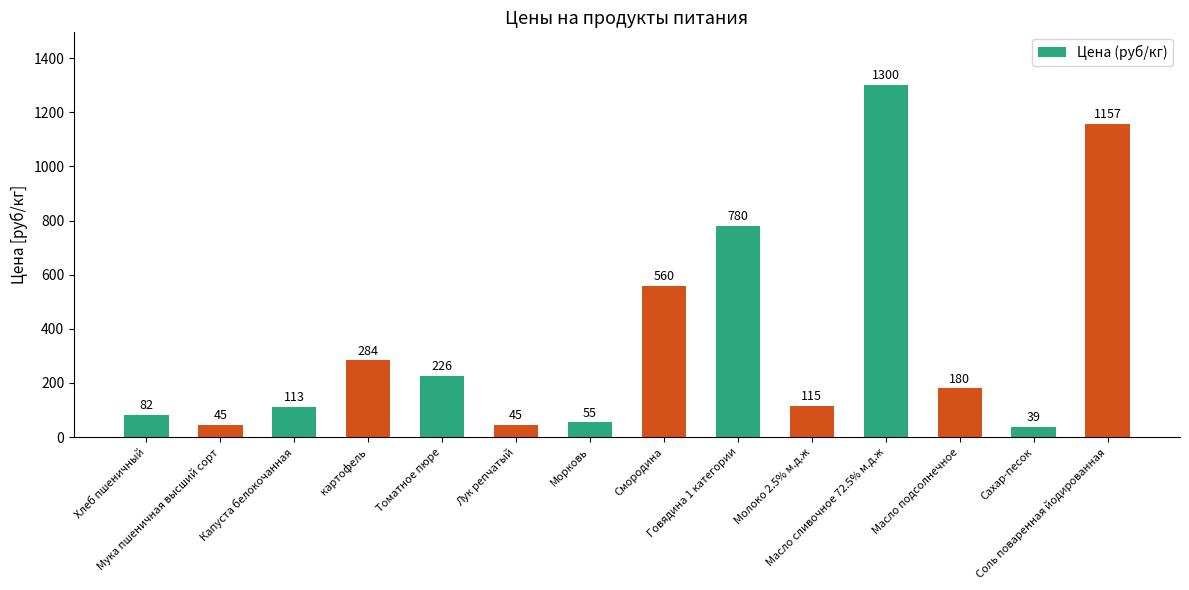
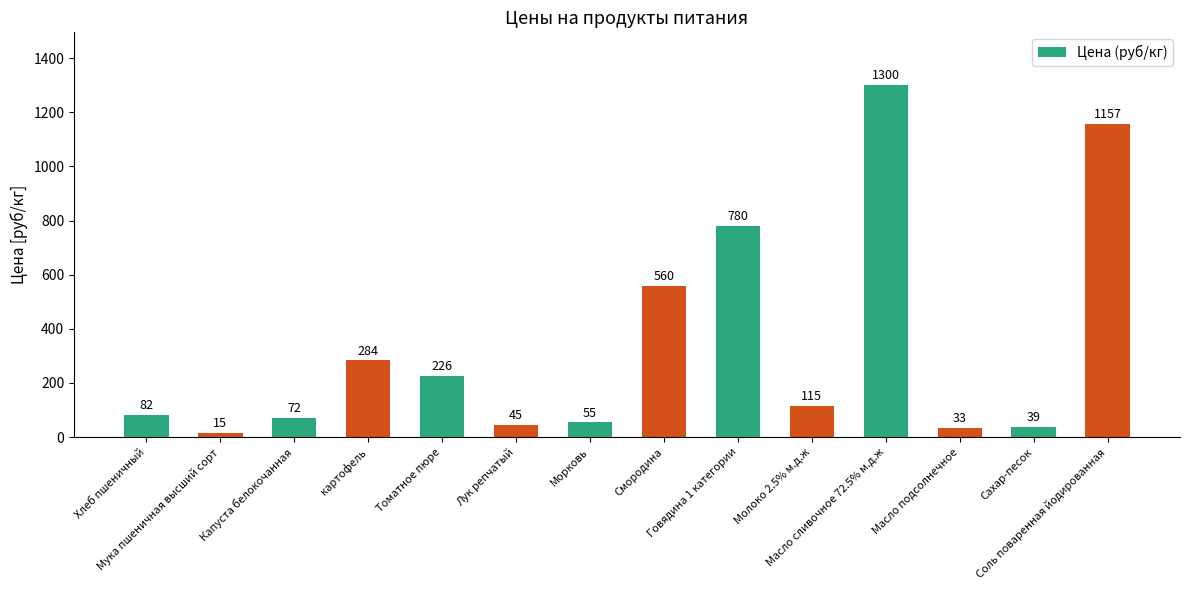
Мука пшеничная высший сорт: 45 -> 15
Капуста белокочанная: 113 -> 72
Масло подсолнечное: 180 -> 33
